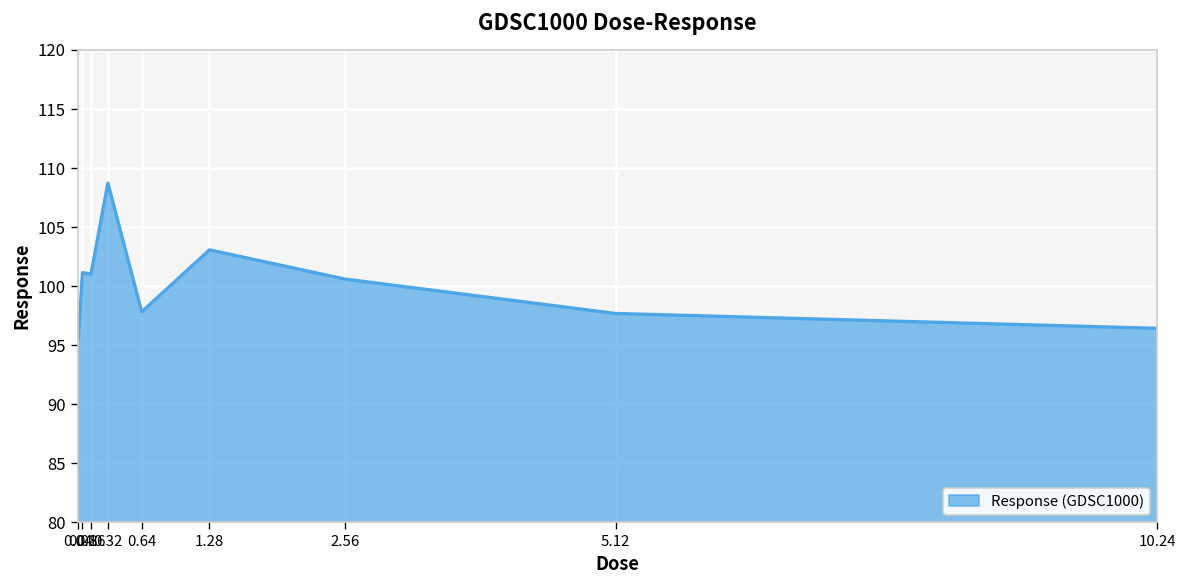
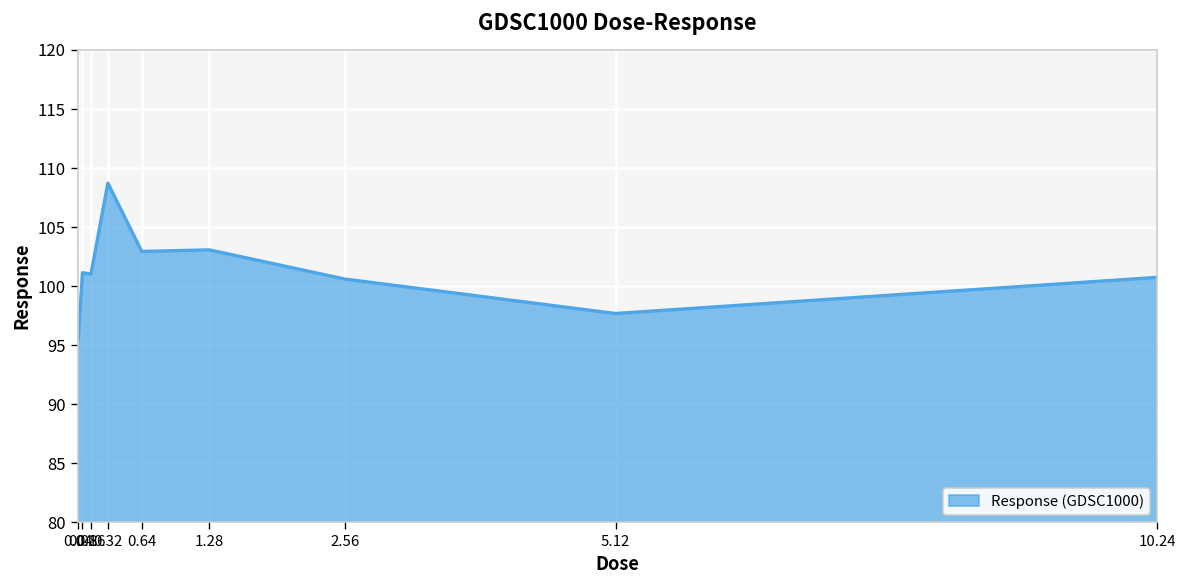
0.64: 98 -> 103
10.24: 96 -> 101
